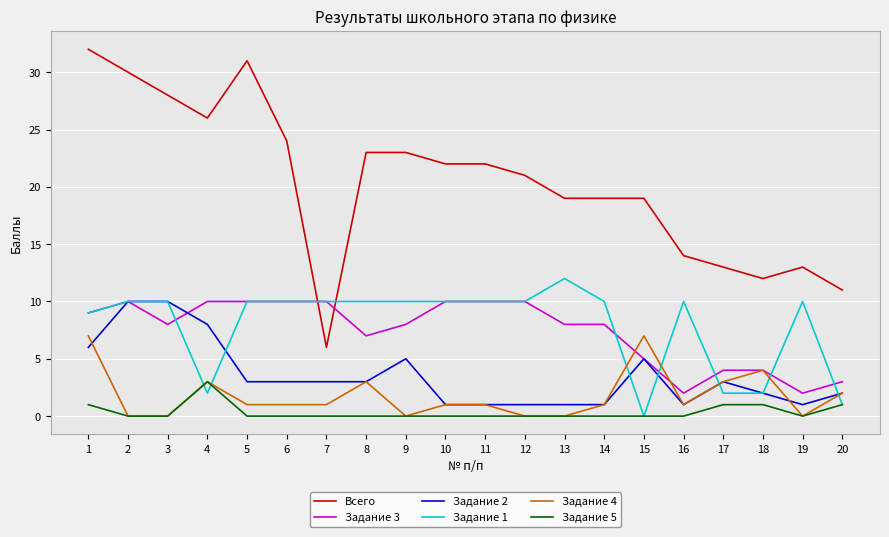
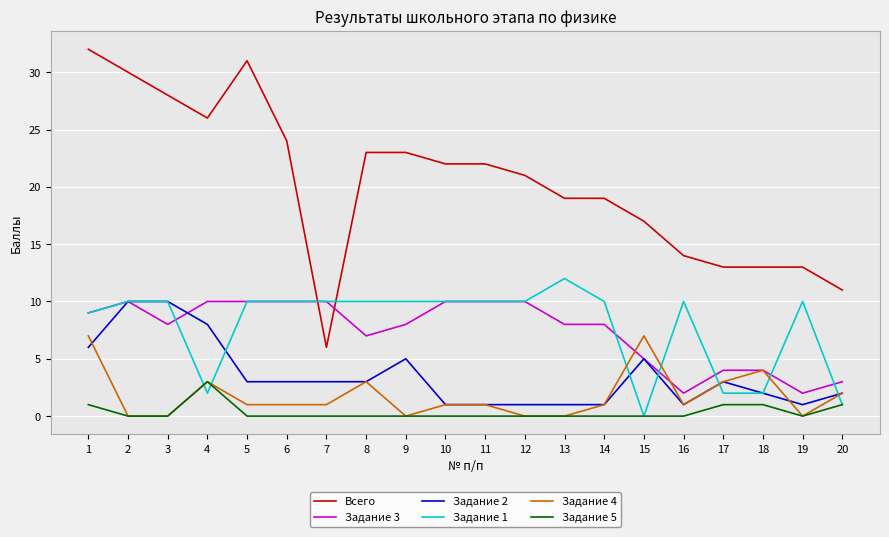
Всего, 15: 19 -> 17
Всего, 18: 12 -> 13
